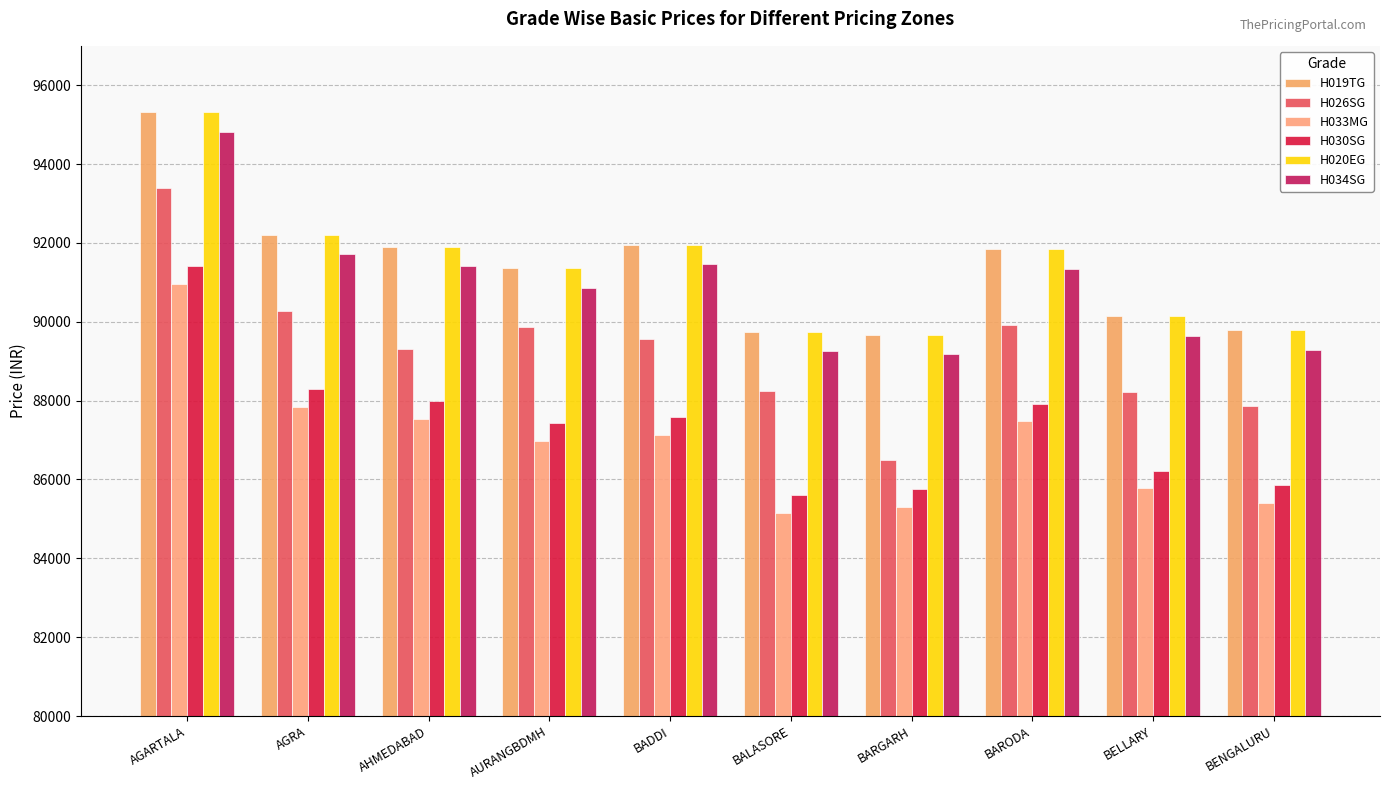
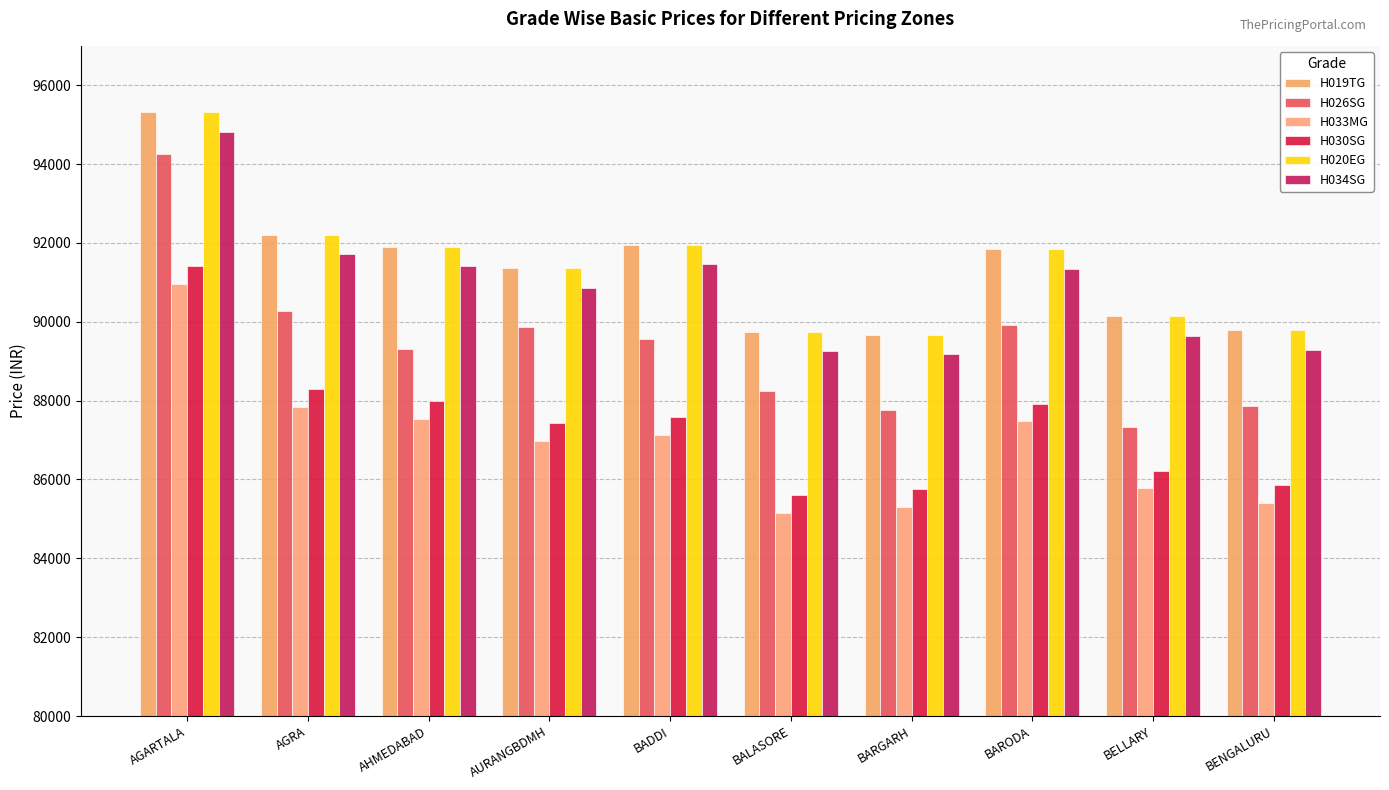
H026SG, AGARTALA: 93400 -> 94300
H026SG, BARGARH: 86500 -> 87800
H026SG, BELLARY: 88200 -> 87300
